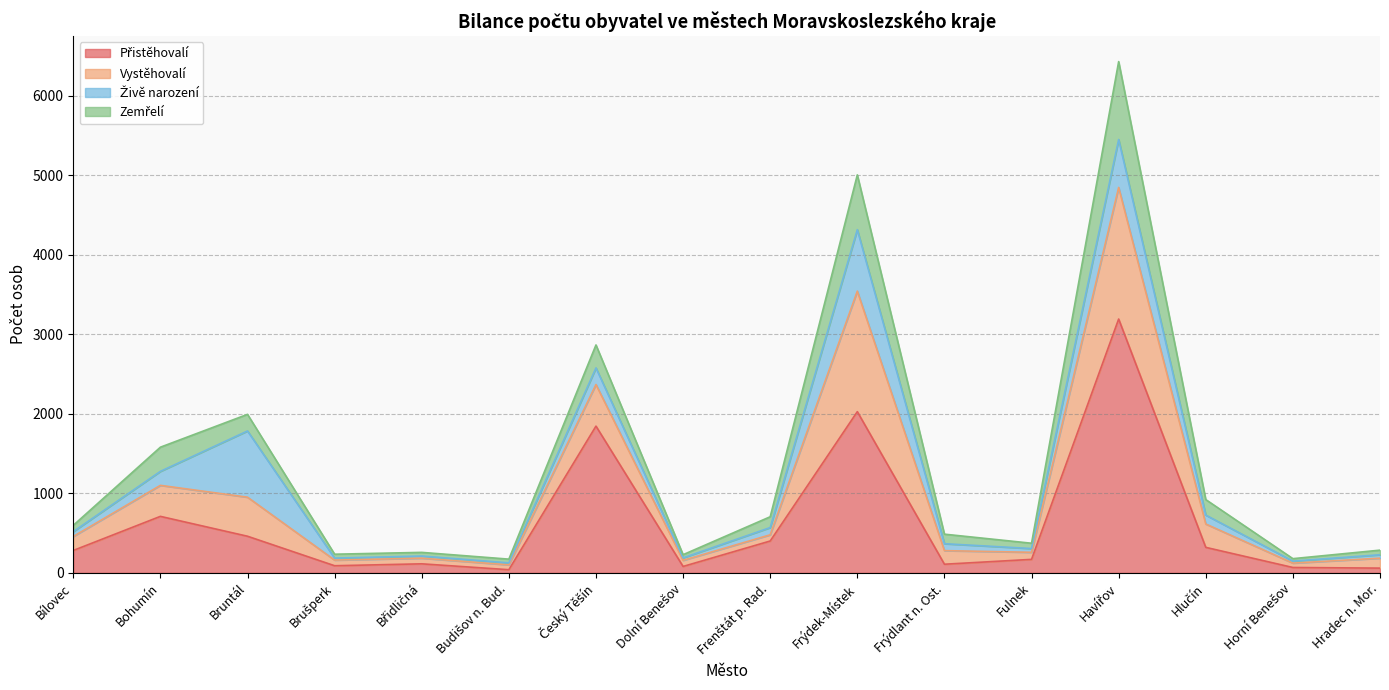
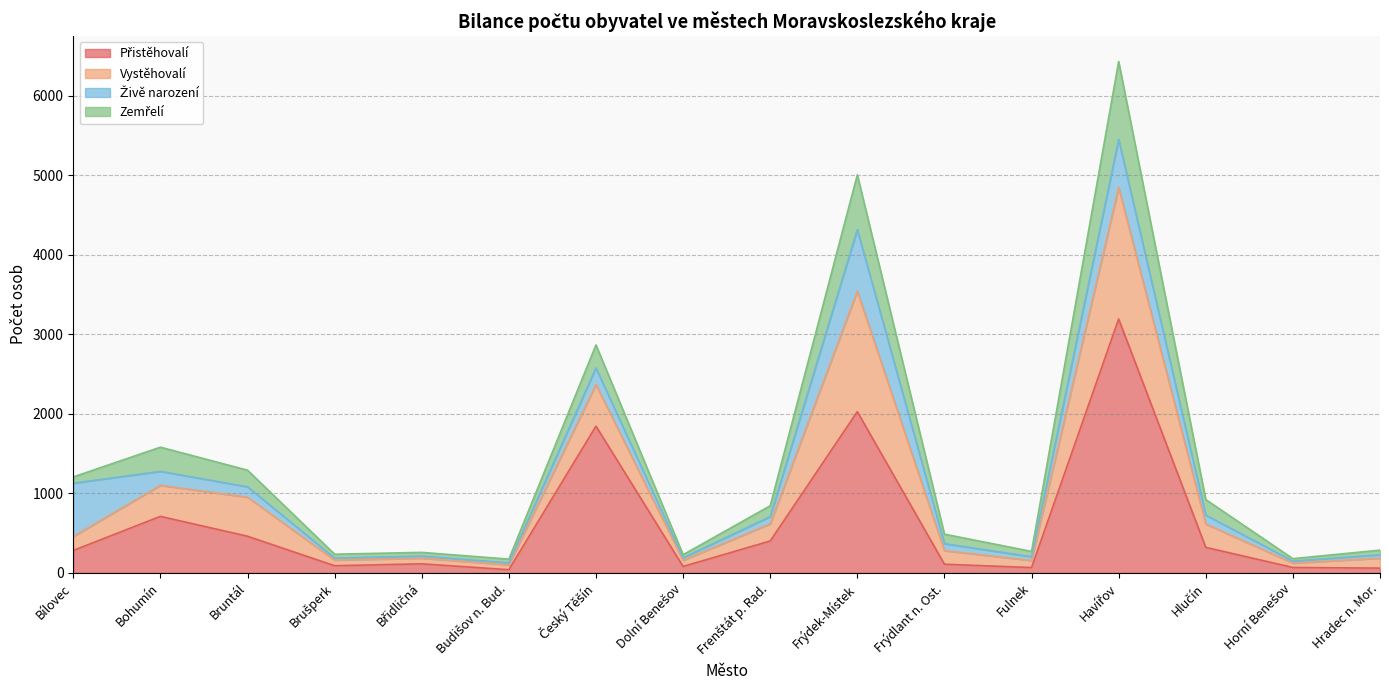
Živě narození, Bílovec: 100 -> 700
Živě narození, Bruntál: 800 -> 100
Vystěhovalí, Frenštát p. Rad.: 100 -> 200
Přistěhovalí, Fulnek: 200 -> 100
